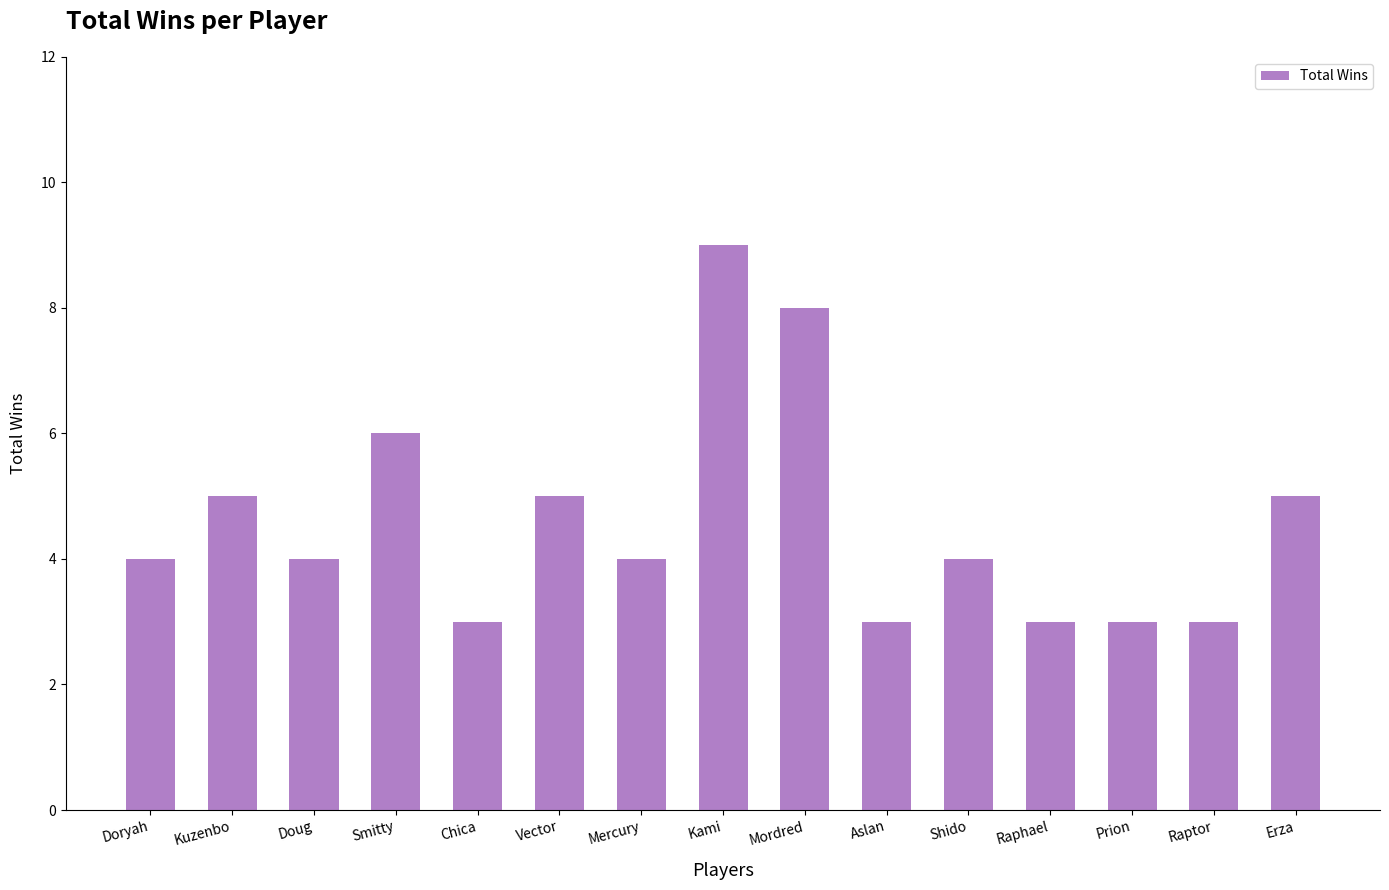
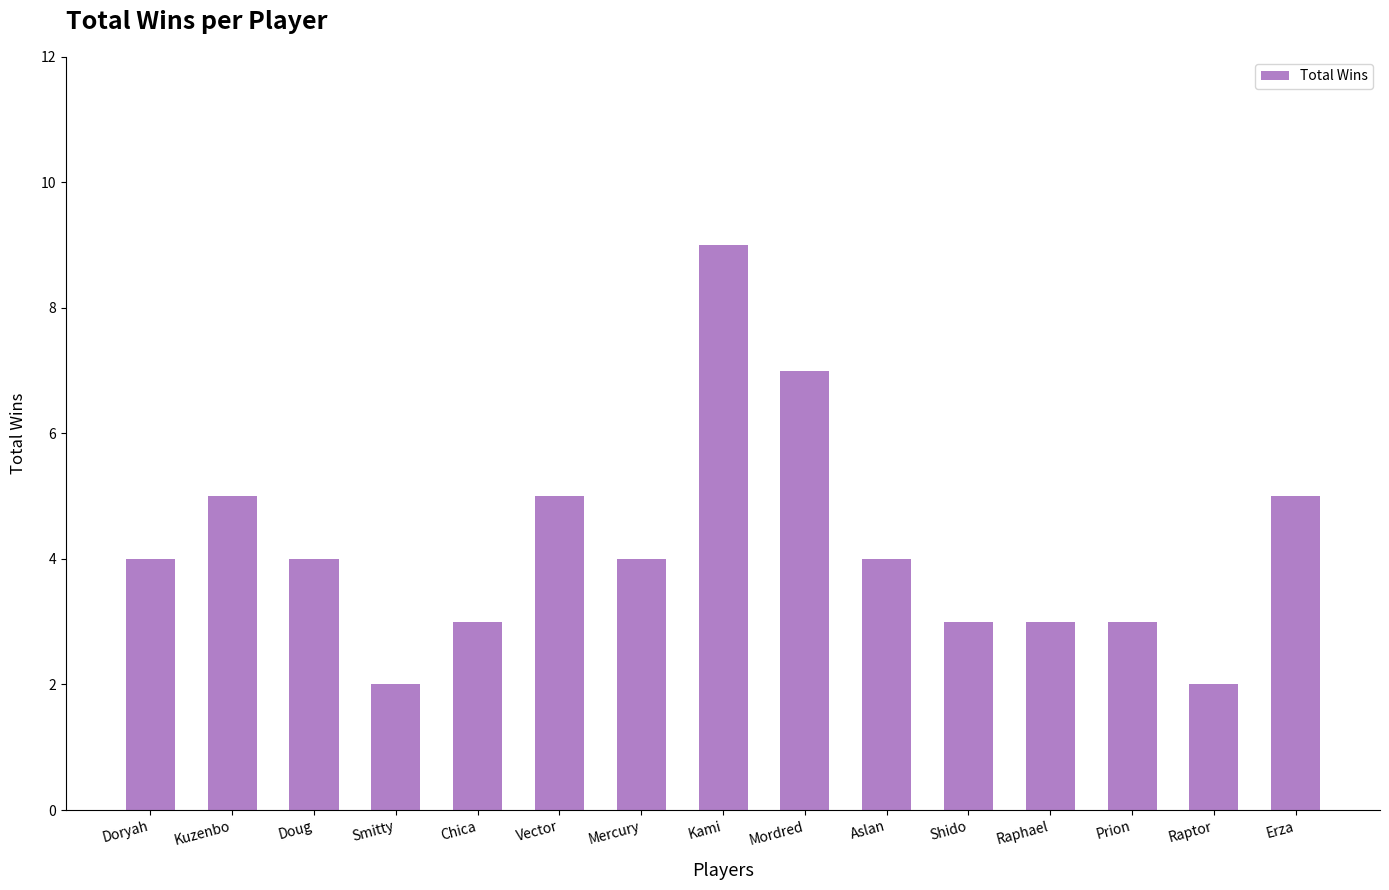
Smitty: 6 -> 2
Mordred: 8 -> 7
Aslan: 3 -> 4
Shido: 4 -> 3
Raptor: 3 -> 2
